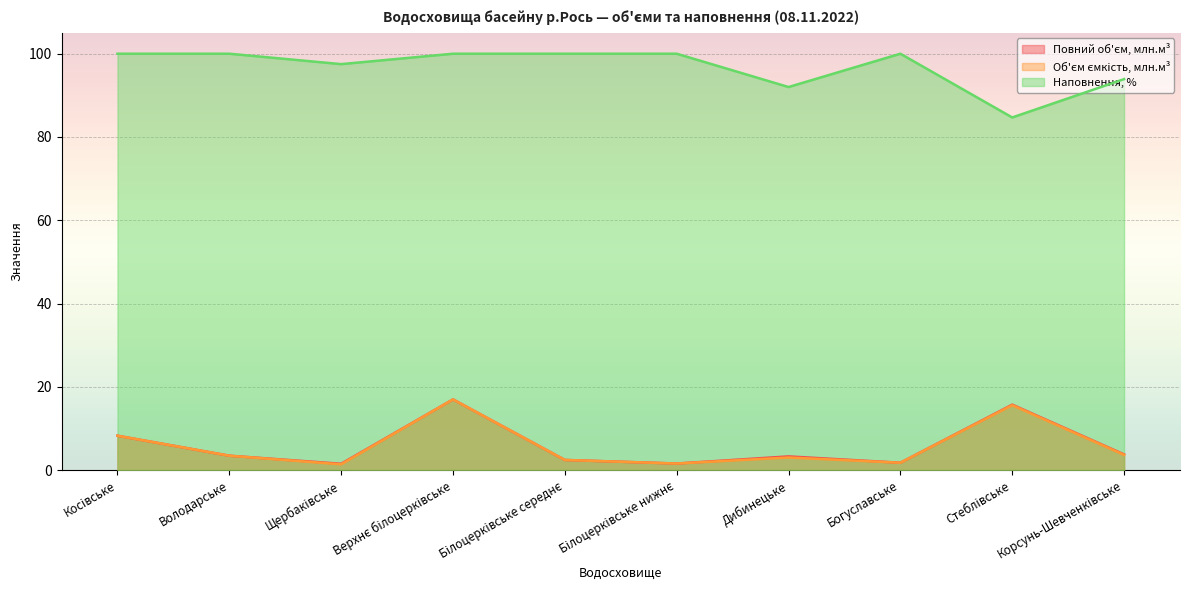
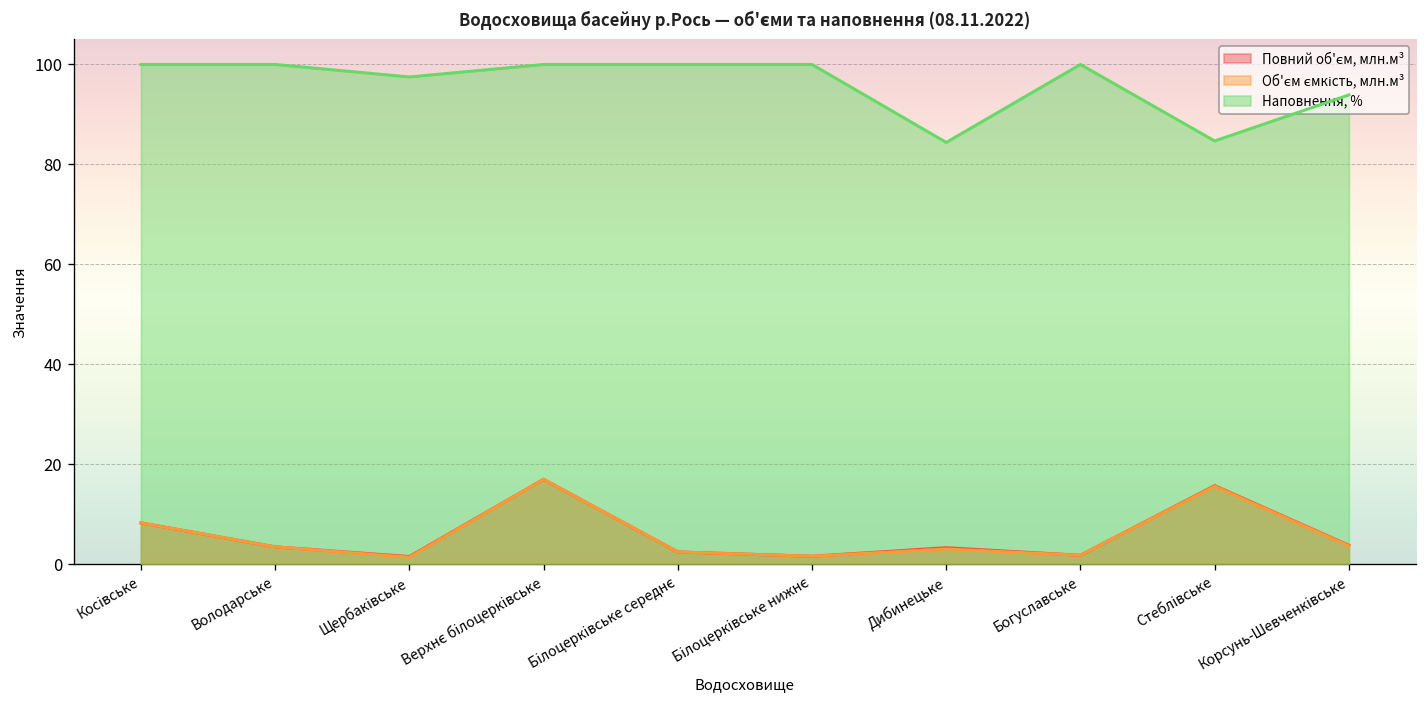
Наповнення, %, Дибинецьке: 92 -> 84
